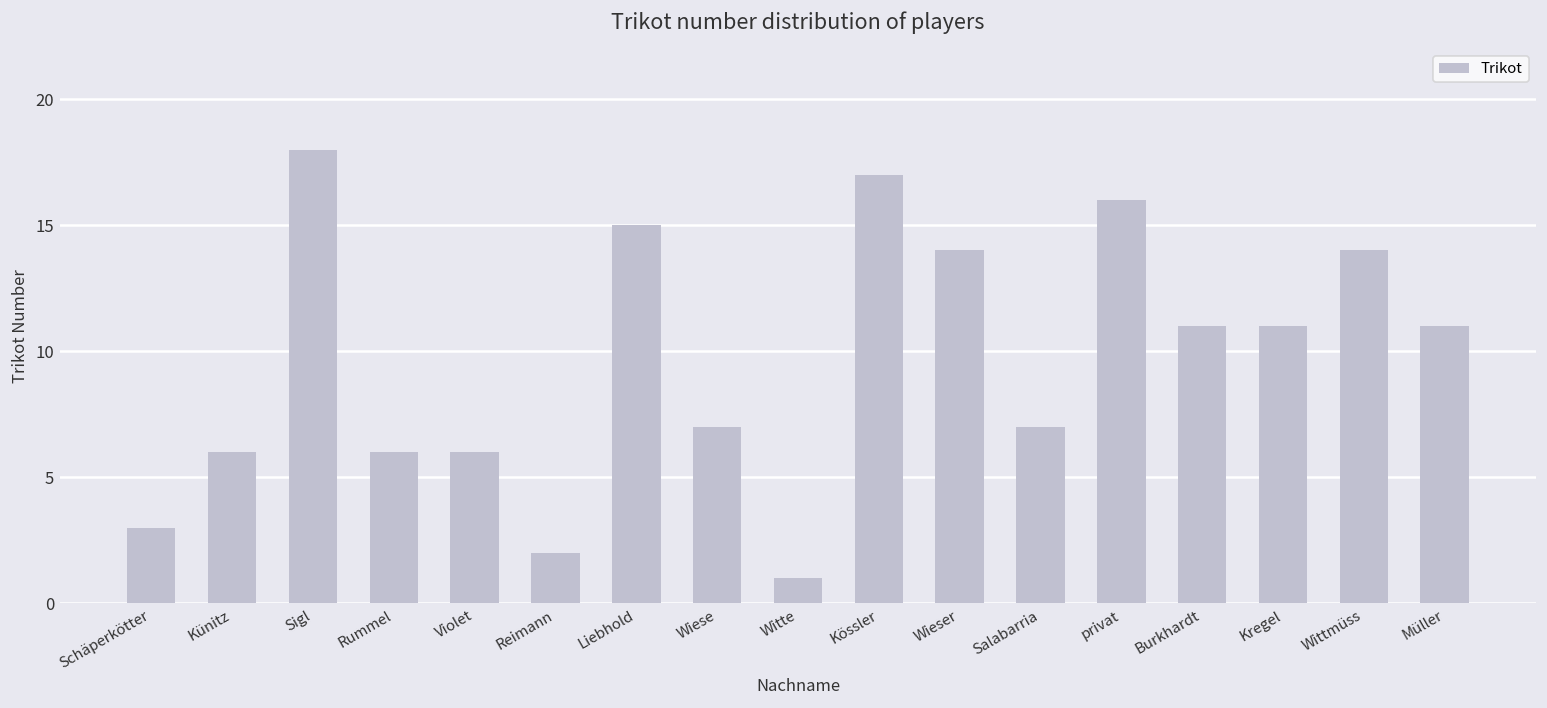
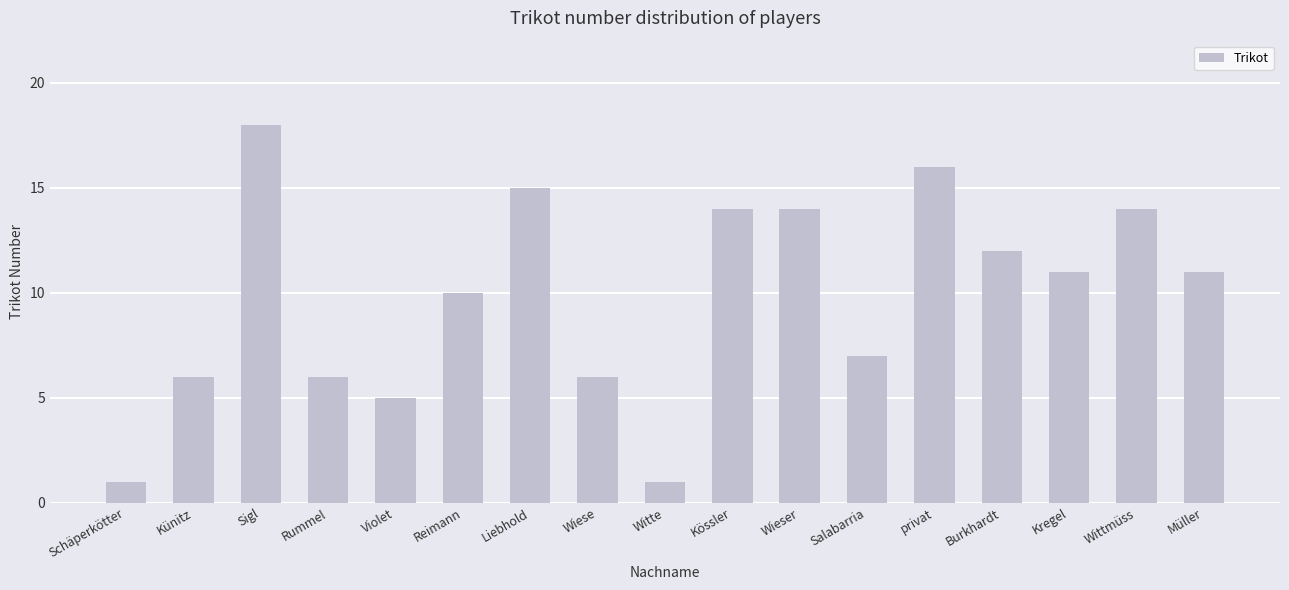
Schäperkötter: 3 -> 1
Violet: 6 -> 5
Reimann: 2 -> 10
Wiese: 7 -> 6
Kössler: 17 -> 14
Burkhardt: 11 -> 12
